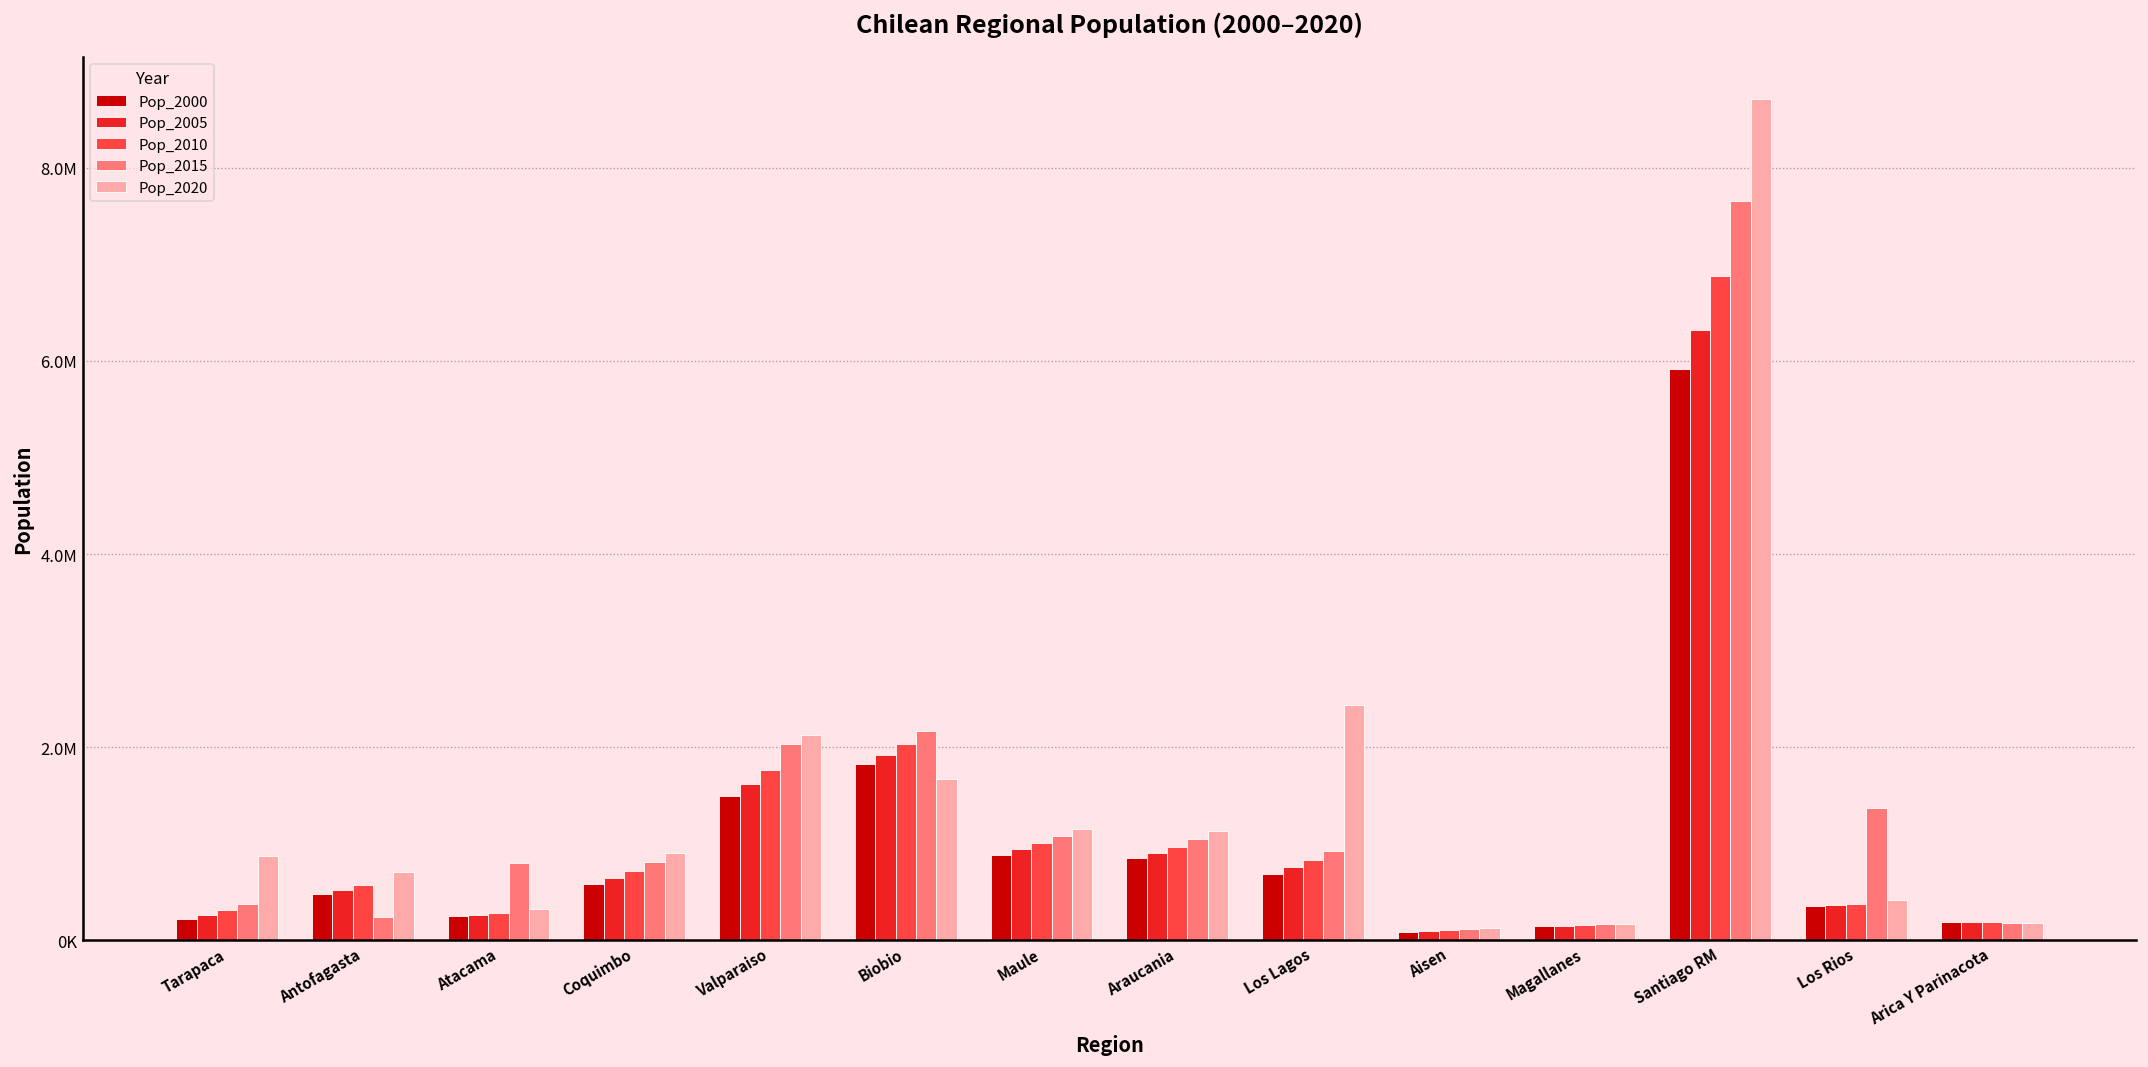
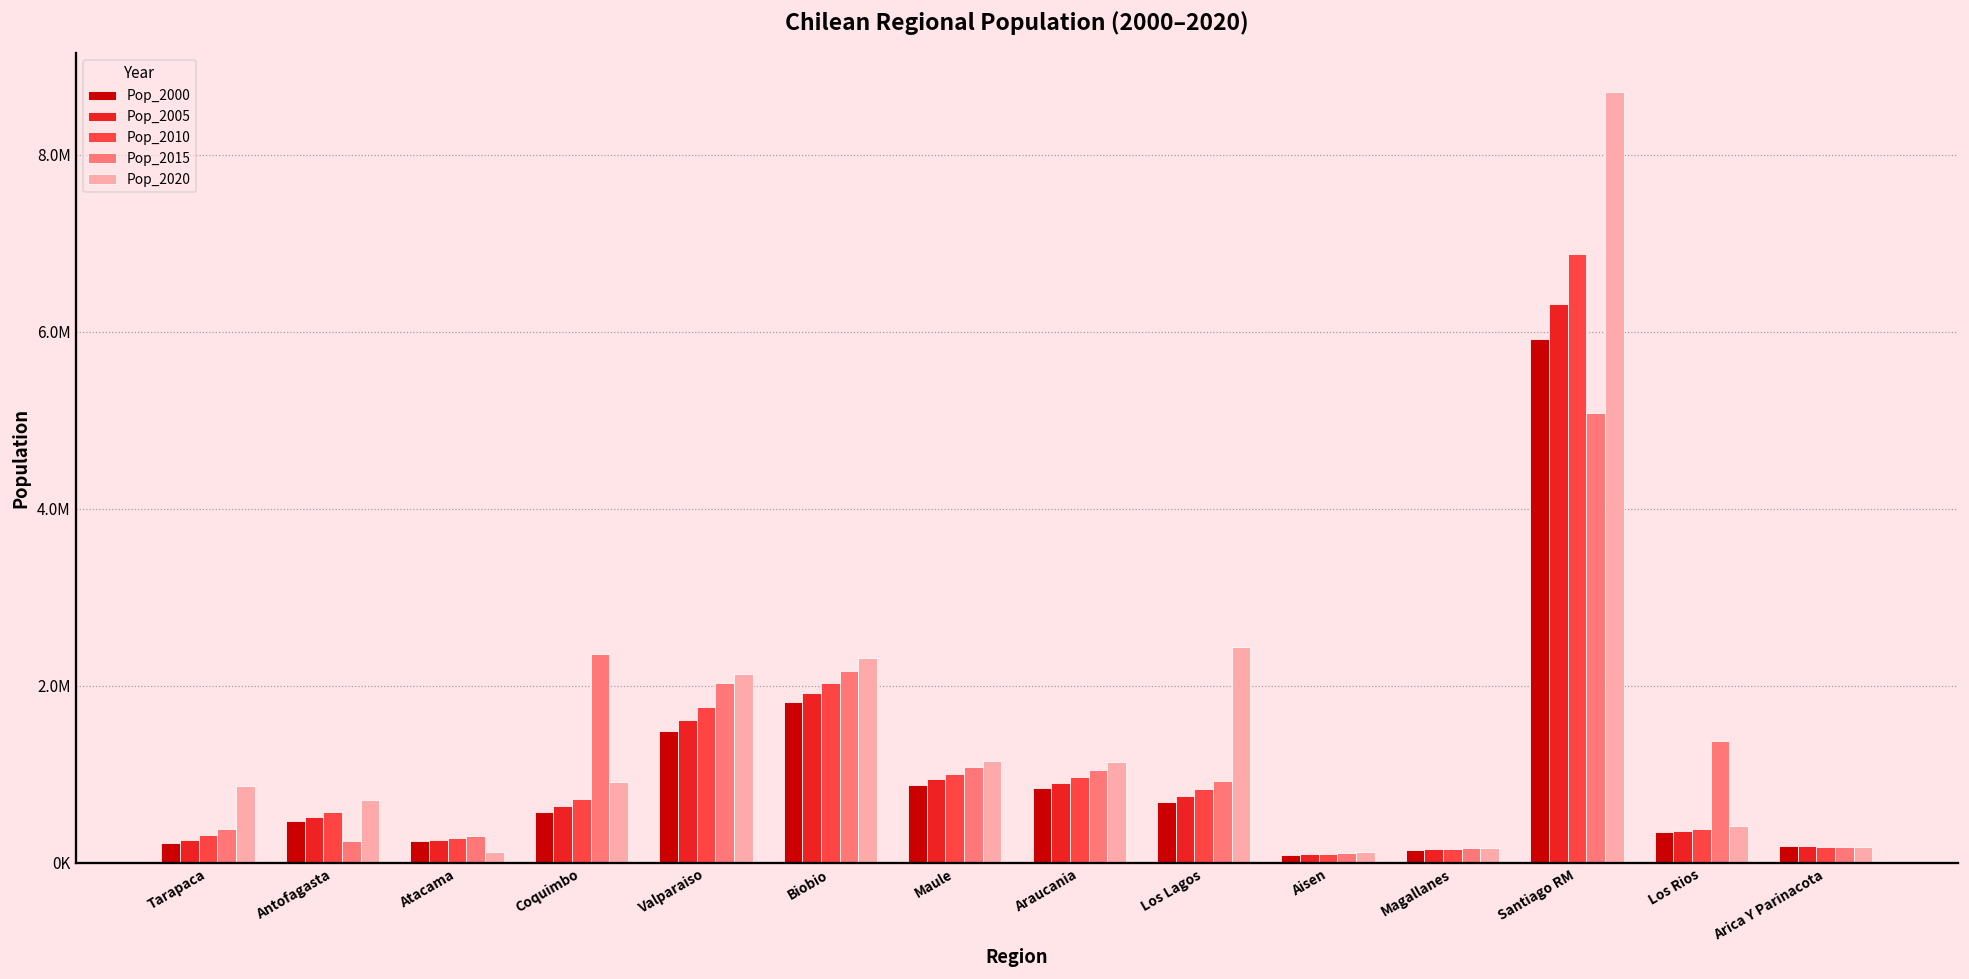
Pop_2015, Atacama: 800000 -> 300000
Pop_2020, Atacama: 300000 -> 100000
Pop_2015, Coquimbo: 800000 -> 2400000
Pop_2020, Biobio: 1700000 -> 2300000
Pop_2015, Santiago RM: 7700000 -> 5100000
